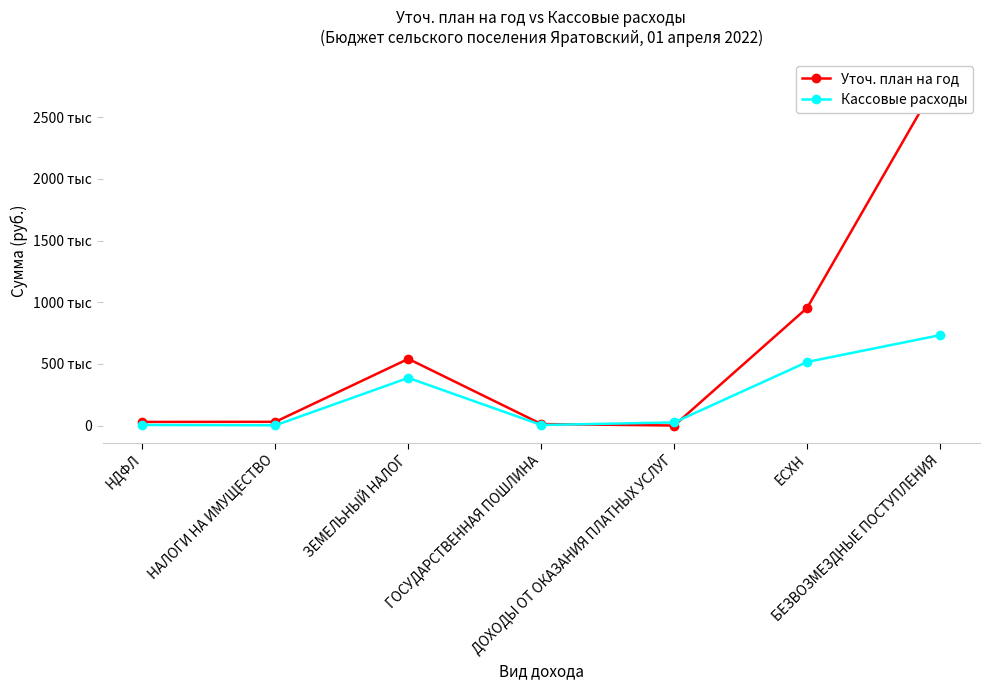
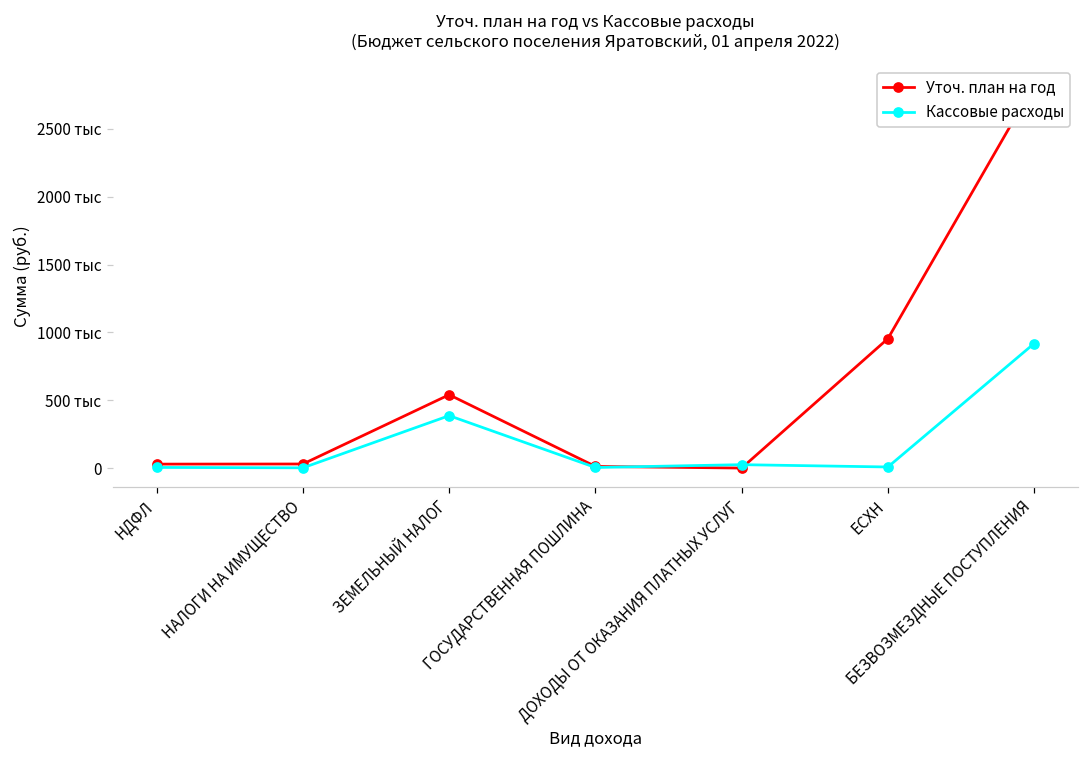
Кассовые расходы, ЕСХН: 520 тыс -> 10 тыс
Кассовые расходы, БЕЗВОЗМЕЗДНЫЕ ПОСТУПЛЕНИЯ: 730 тыс -> 920 тыс
